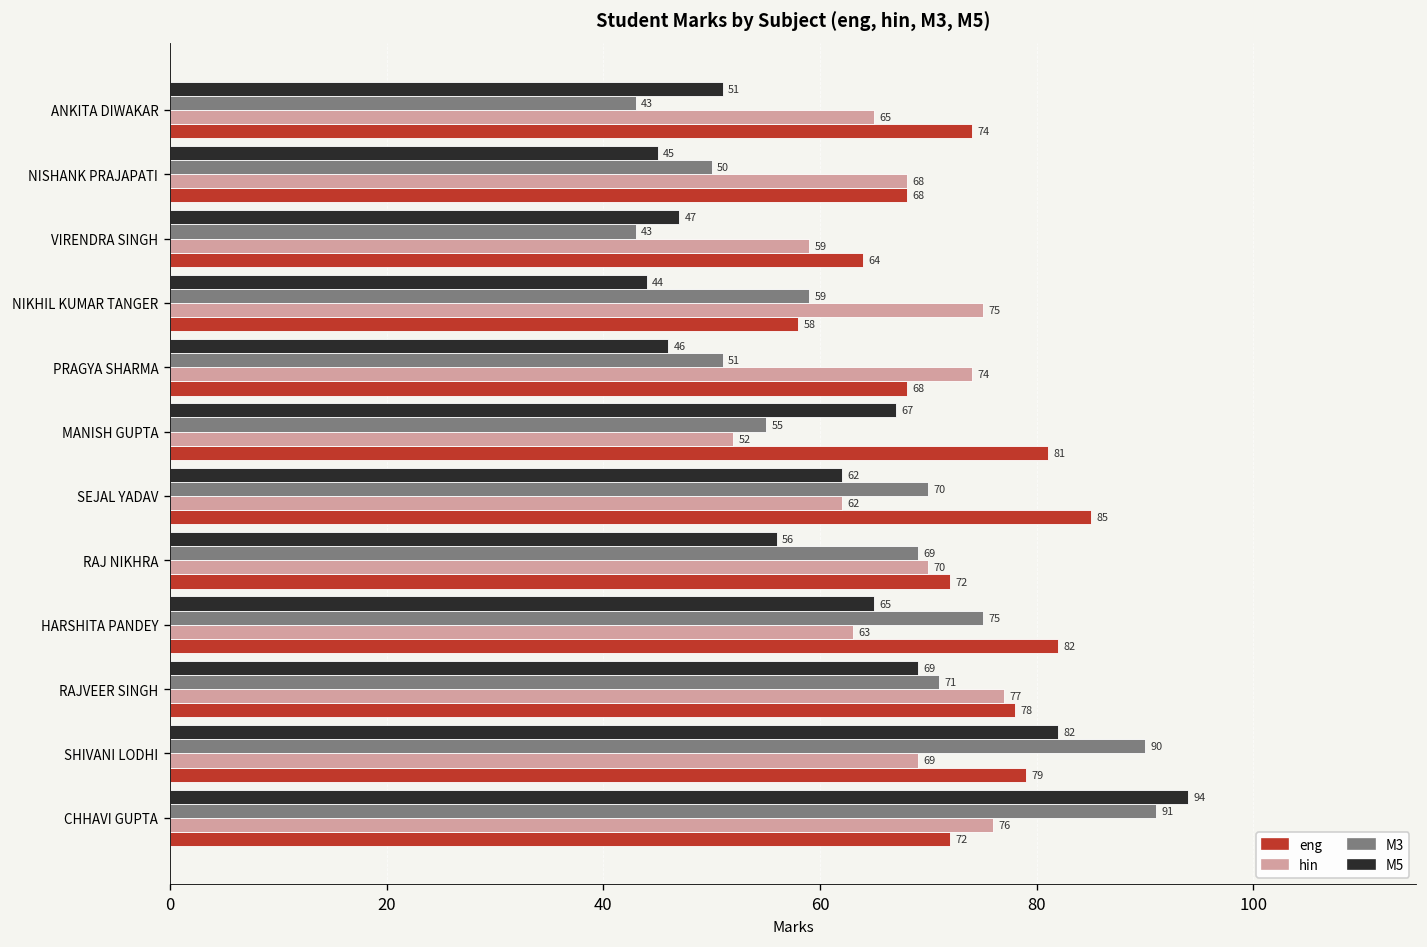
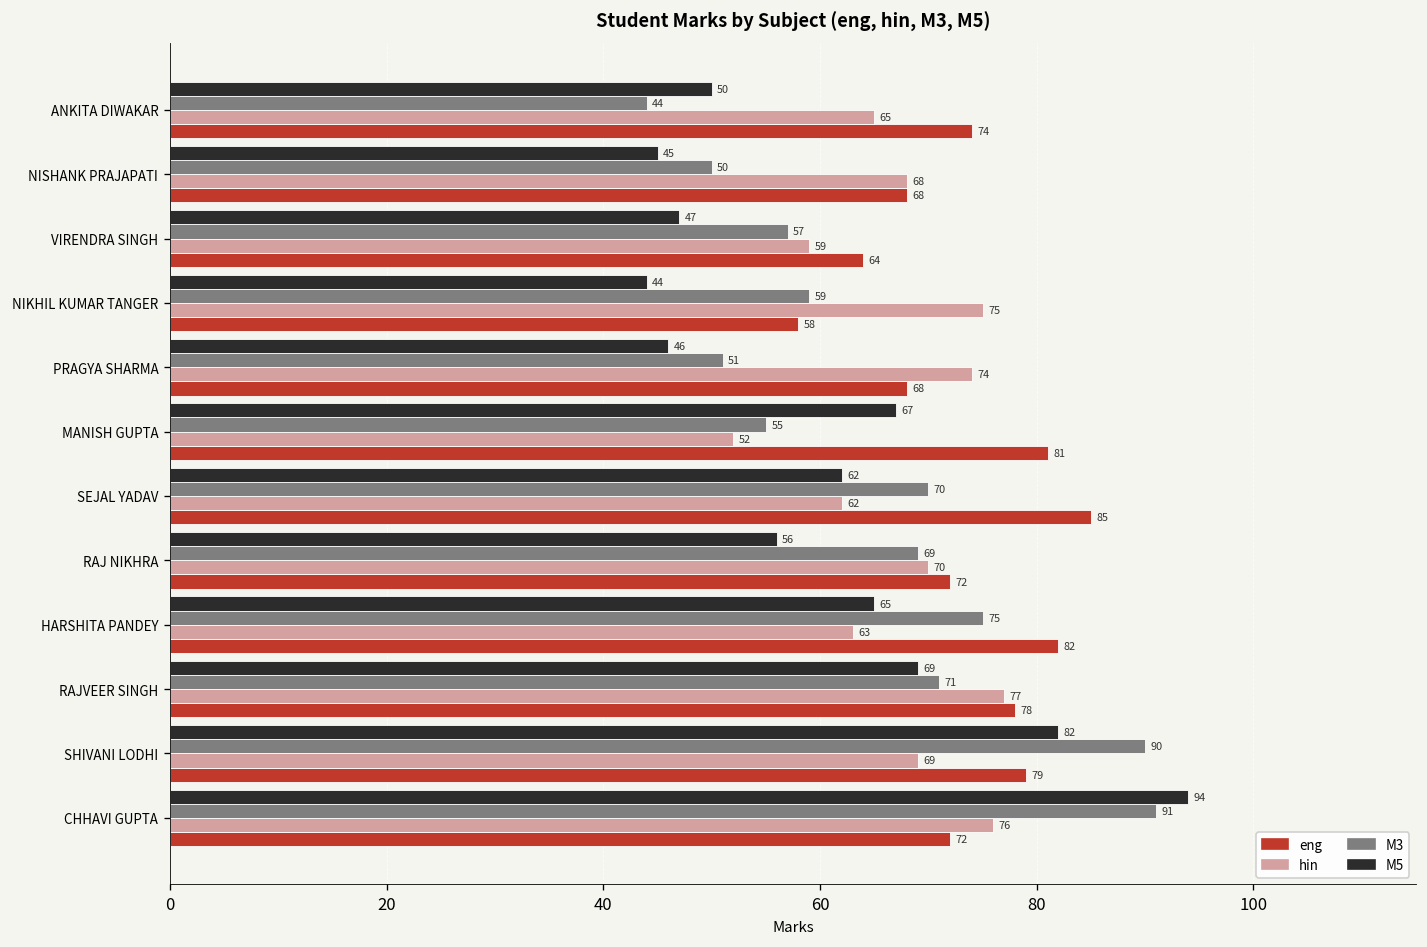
M5, ANKITA DIWAKAR: 51 -> 50
M3, ANKITA DIWAKAR: 43 -> 44
M3, VIRENDRA SINGH: 43 -> 57
